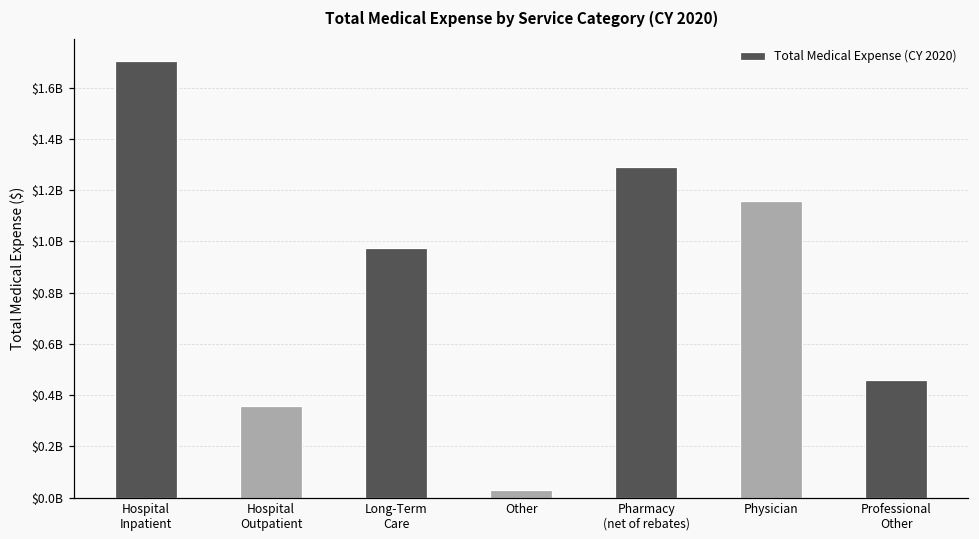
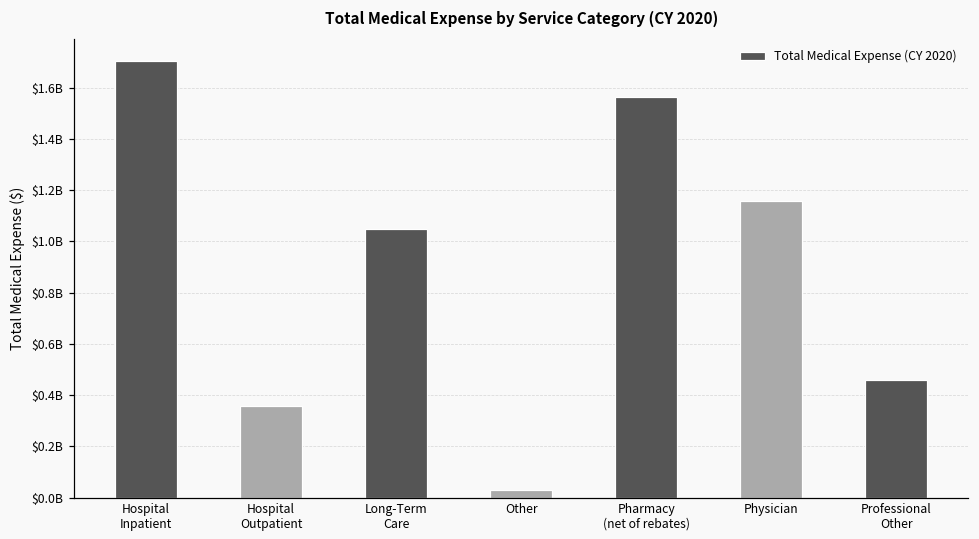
Long-Term Care: $980000000 -> $1050000000
Pharmacy (net of rebates): $1290000000 -> $1560000000
